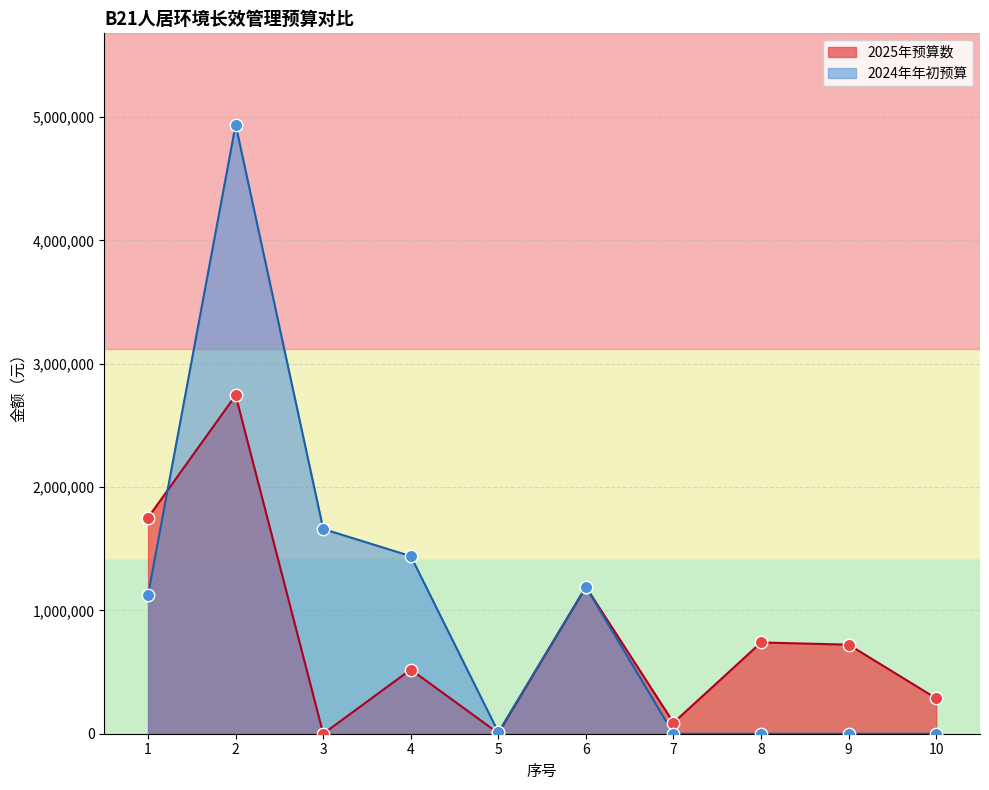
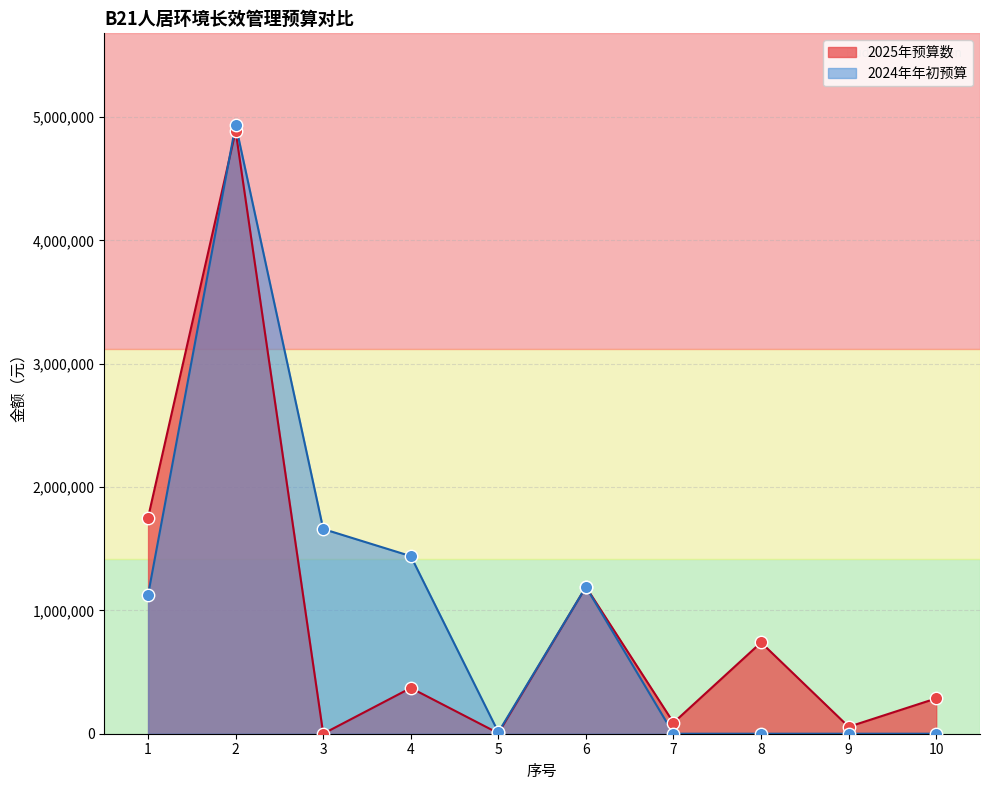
2025年预算数, 2: 2,740,000 -> 4,890,000
2025年预算数, 4: 520,000 -> 370,000
2025年预算数, 9: 720,000 -> 60,000
